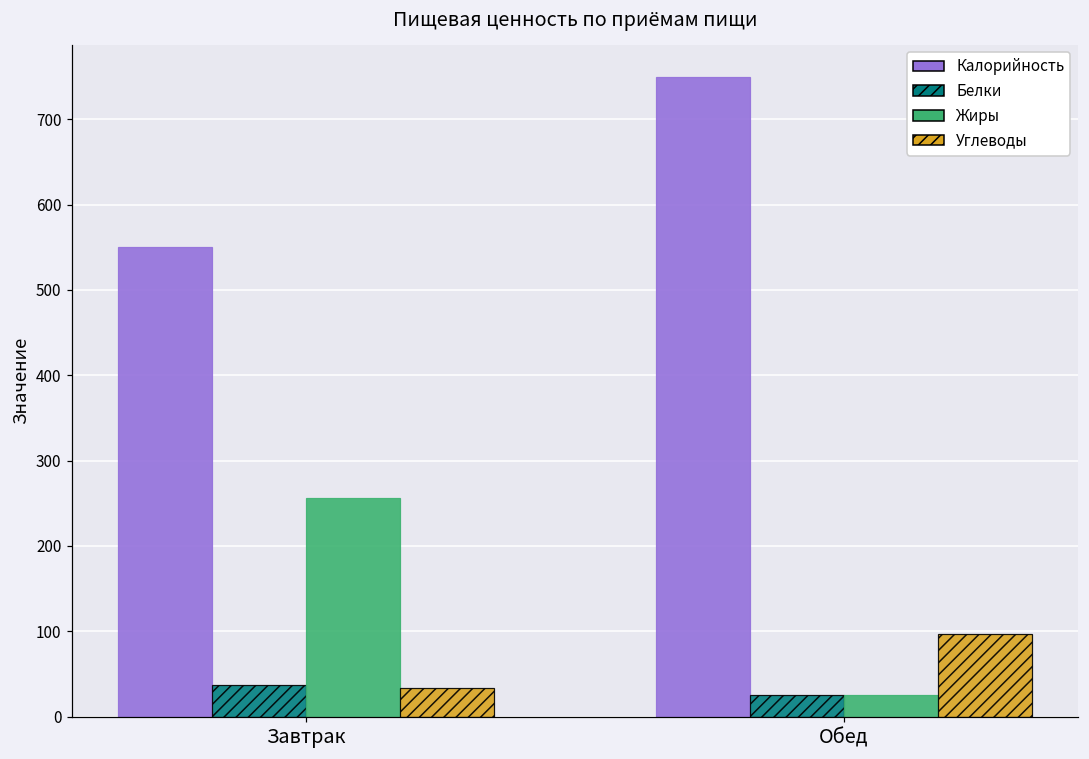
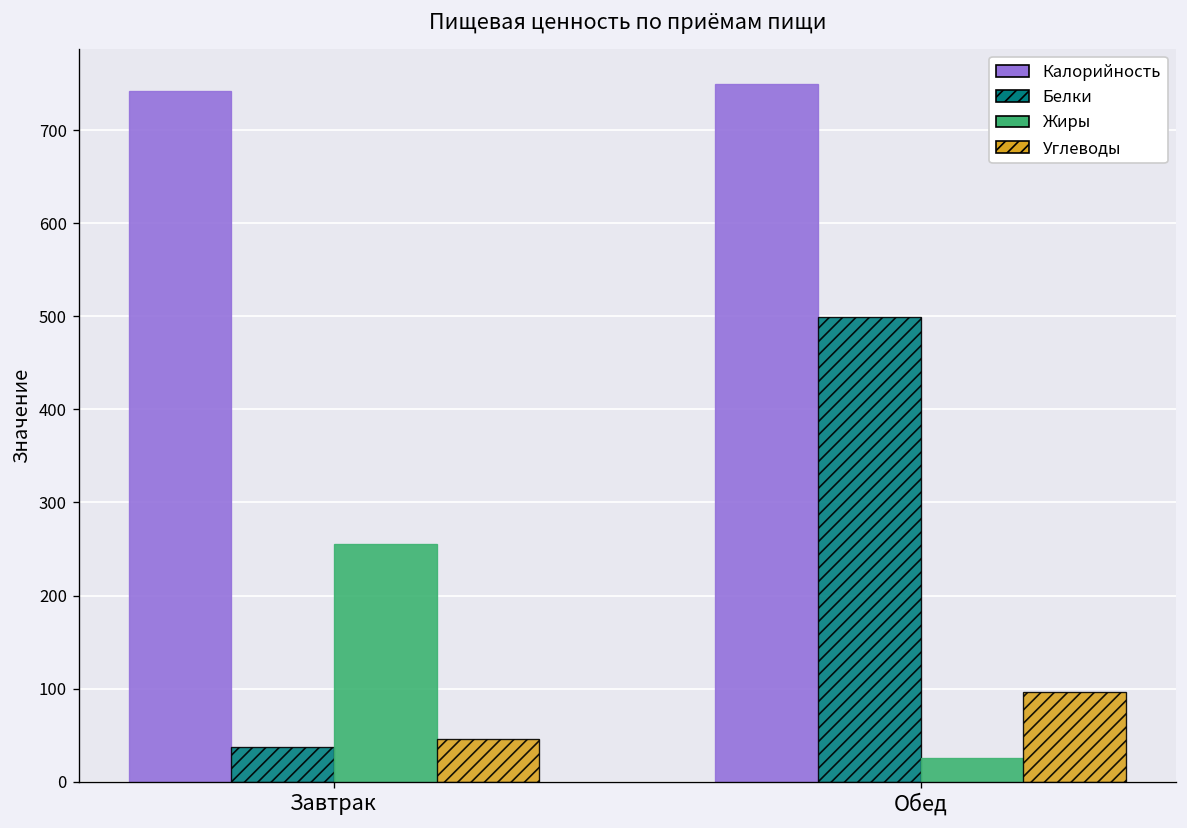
Калорийность, Завтрак: 550 -> 740
Углеводы, Завтрак: 30 -> 50
Белки, Обед: 30 -> 500
